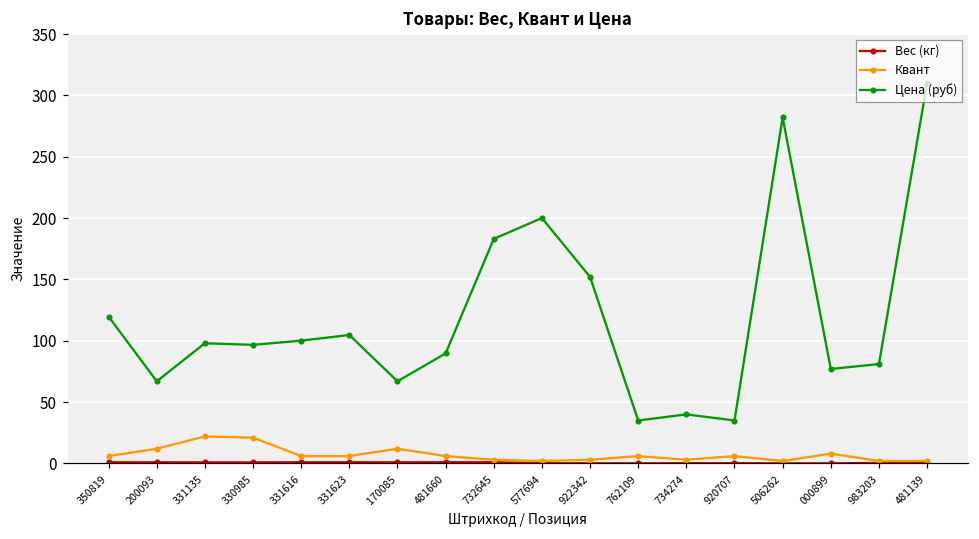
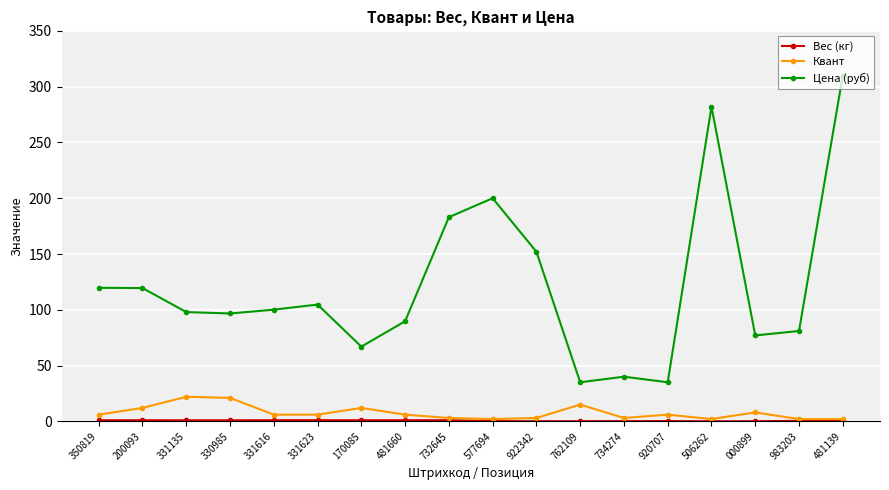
Цена (руб), 200093: 67 -> 119
Квант, 762109: 6 -> 15
